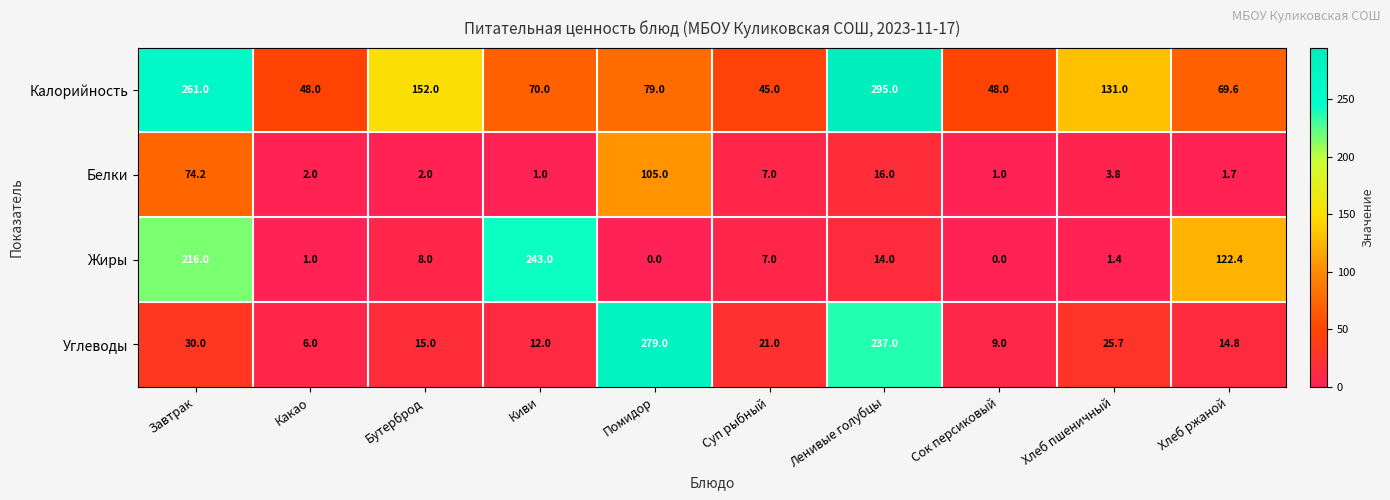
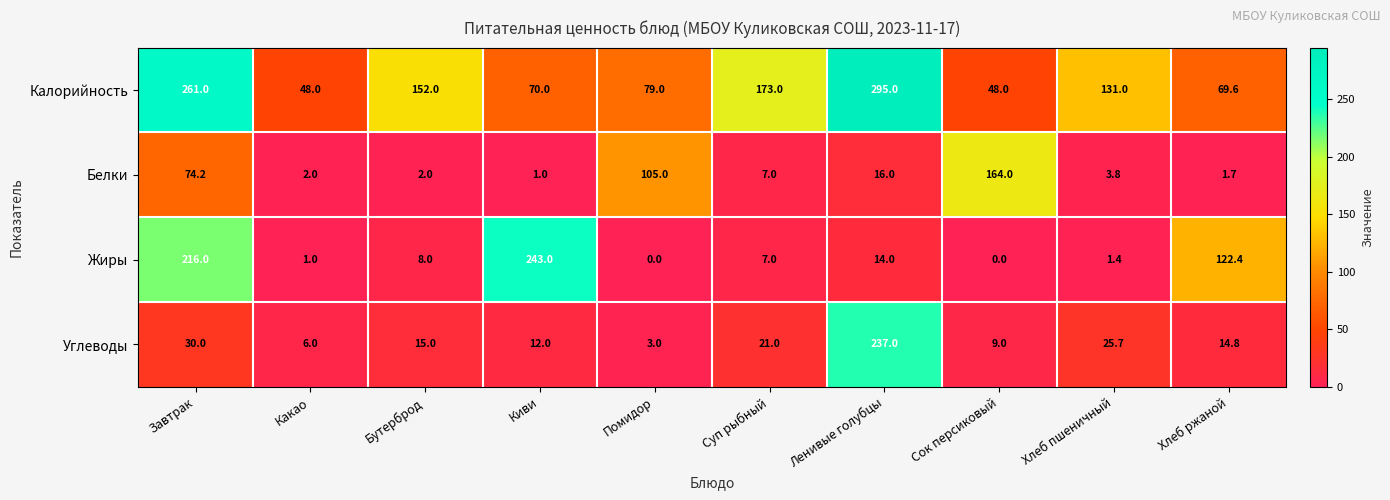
Калорийность, Суп рыбный: 45.0 -> 173.0
Белки, Сок персиковый: 1.0 -> 164.0
Углеводы, Помидор: 279.0 -> 3.0
